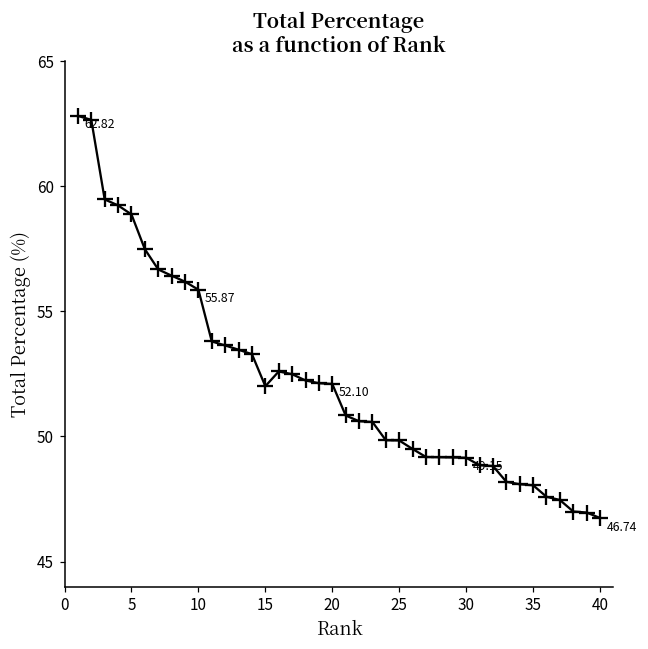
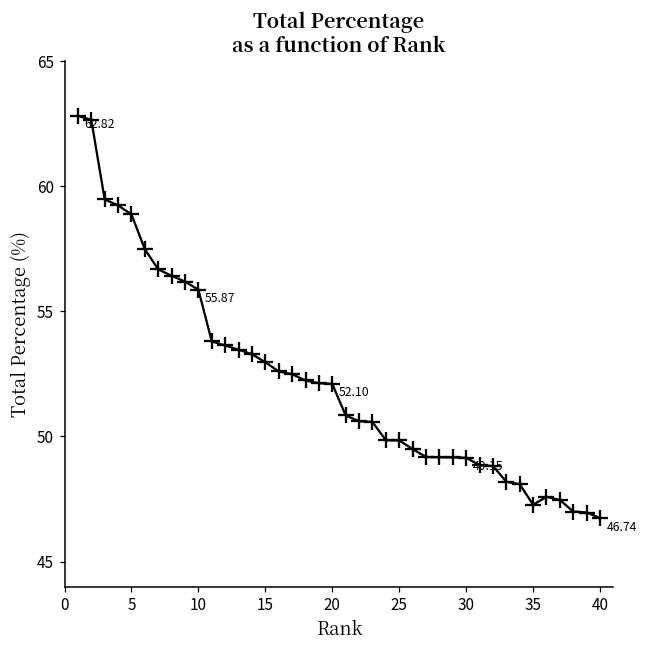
15: 52.0 -> 53.0
35: 48.1 -> 47.3
